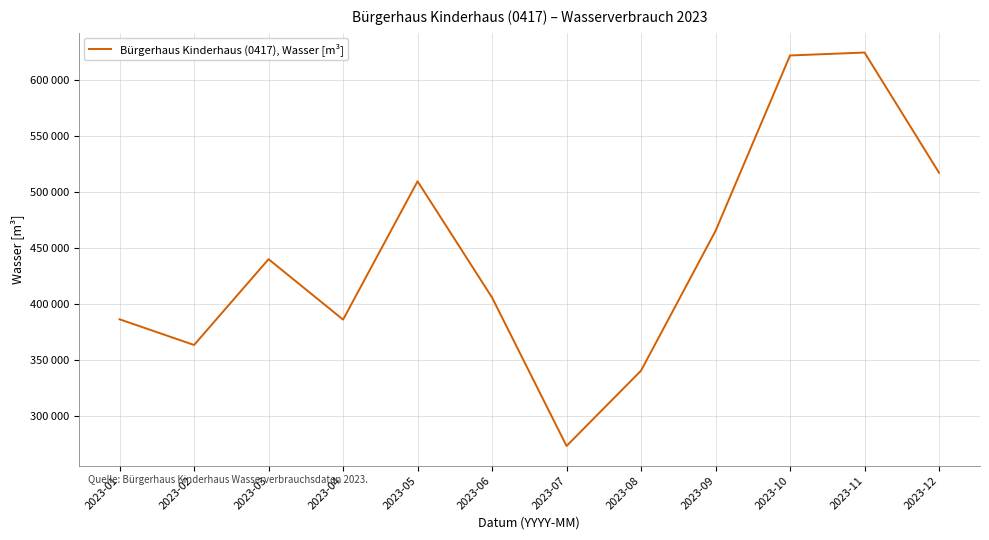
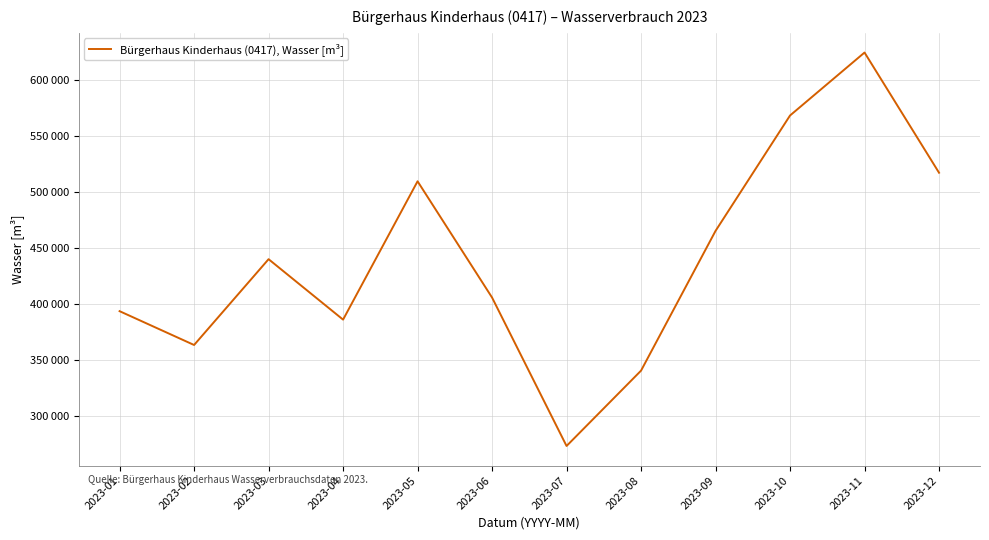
2023-01: 386000 -> 394000
2023-10: 622000 -> 569000
